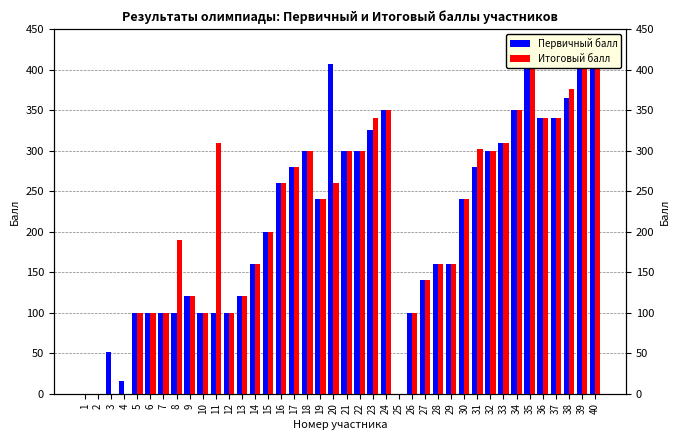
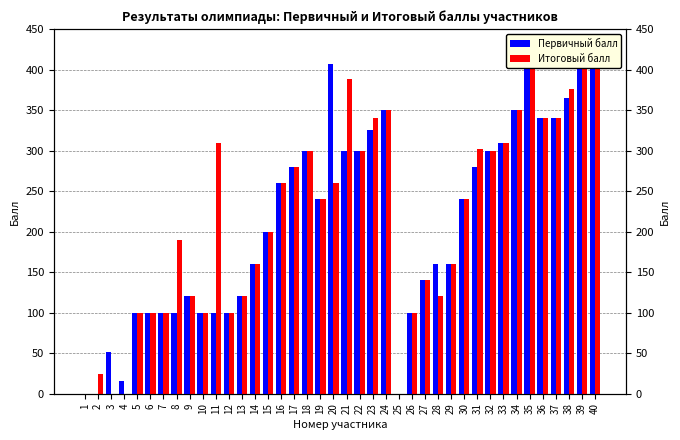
Итоговый балл, 2: 0 -> 20
Итоговый балл, 21: 300 -> 390
Итоговый балл, 28: 160 -> 120
